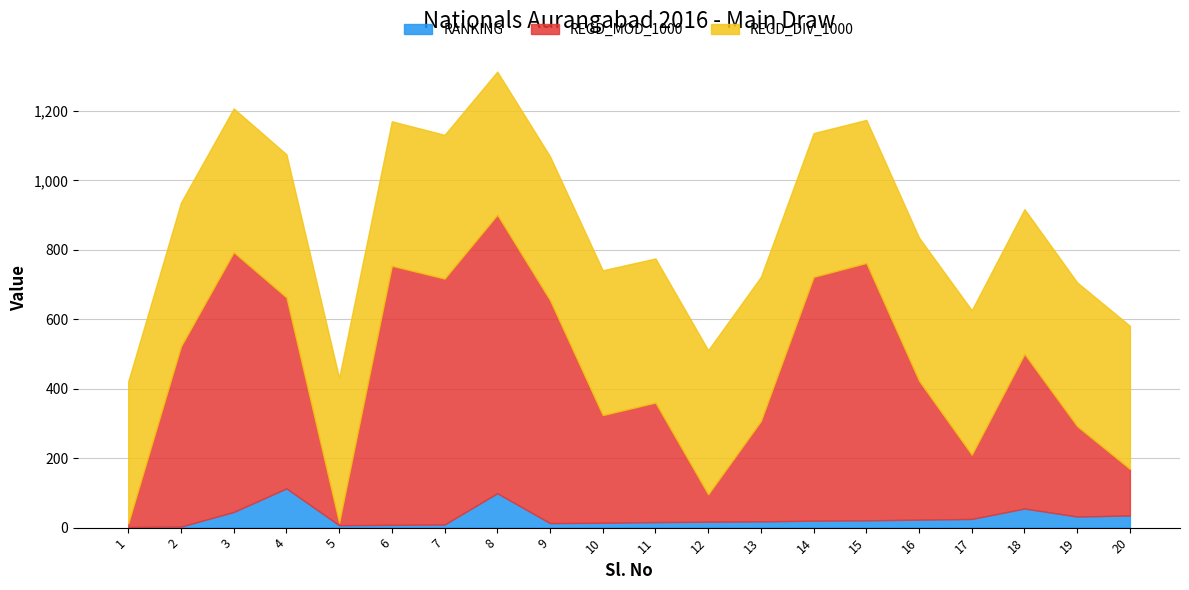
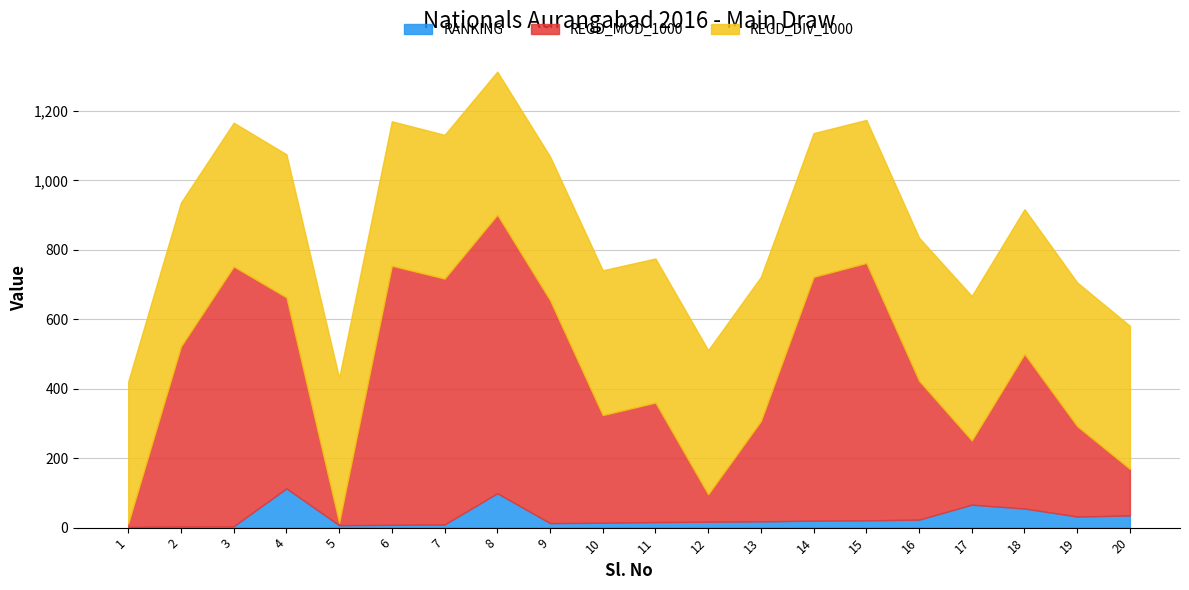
RANKING, 3: 50 -> 0
RANKING, 17: 30 -> 70
